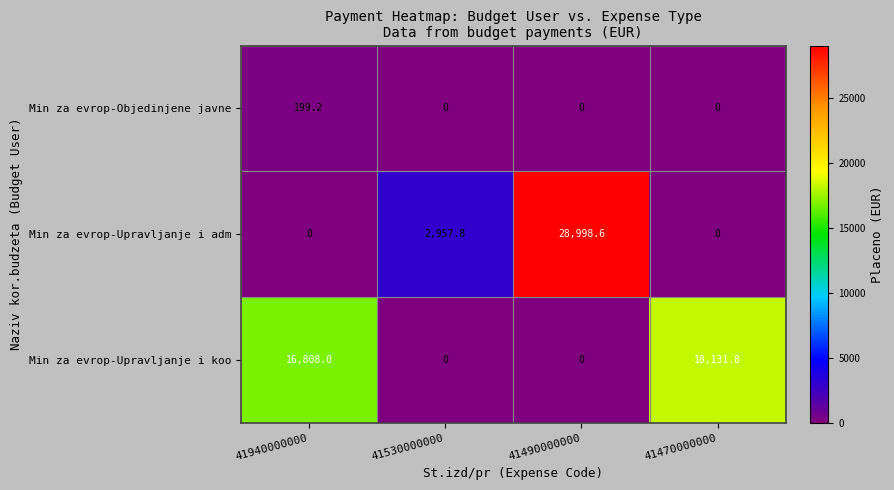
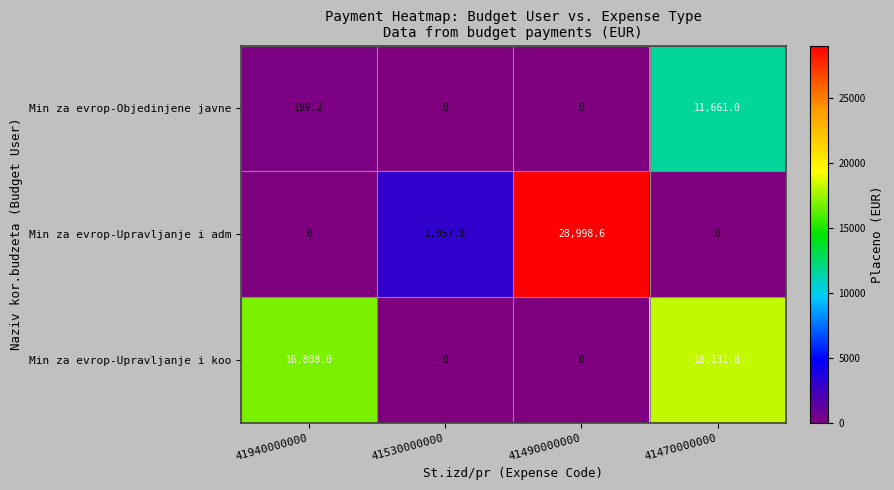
Min za evrop-Objedinjene javne, 41470000000: 0 -> 11,661.0
